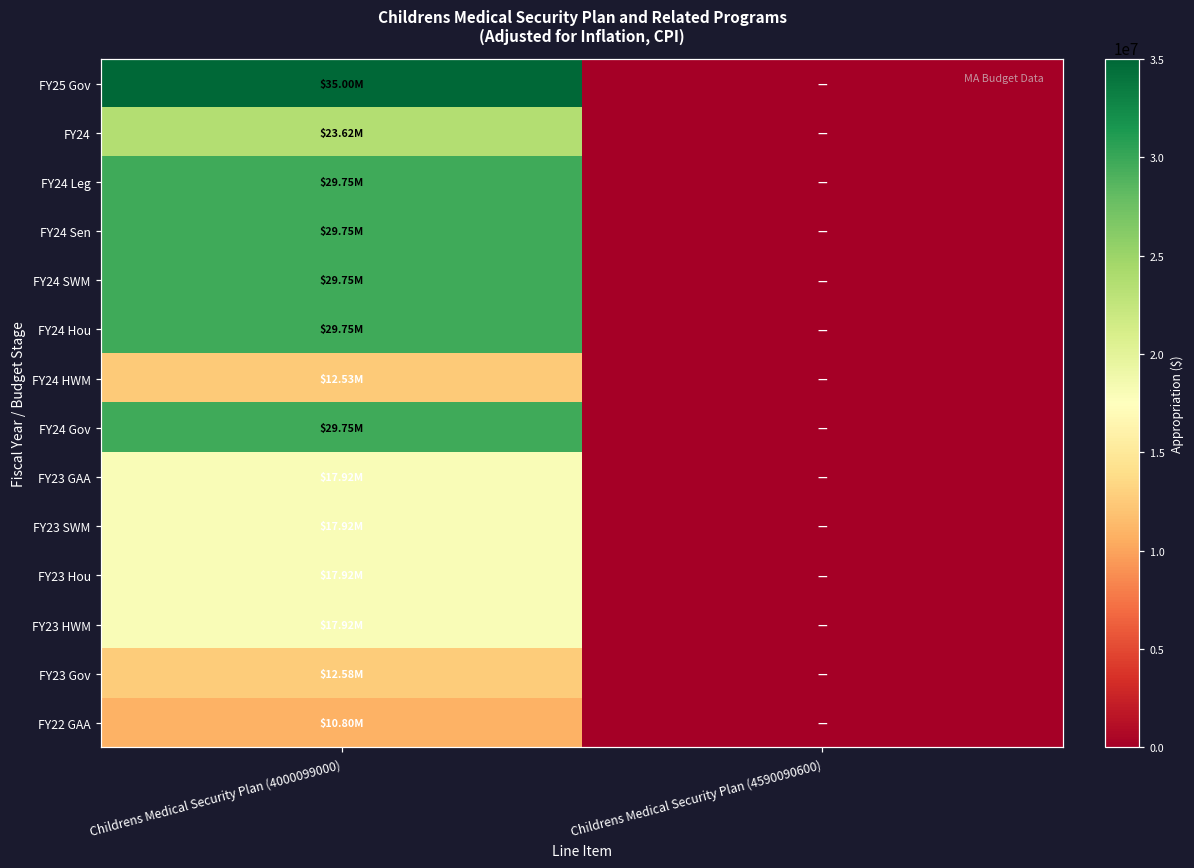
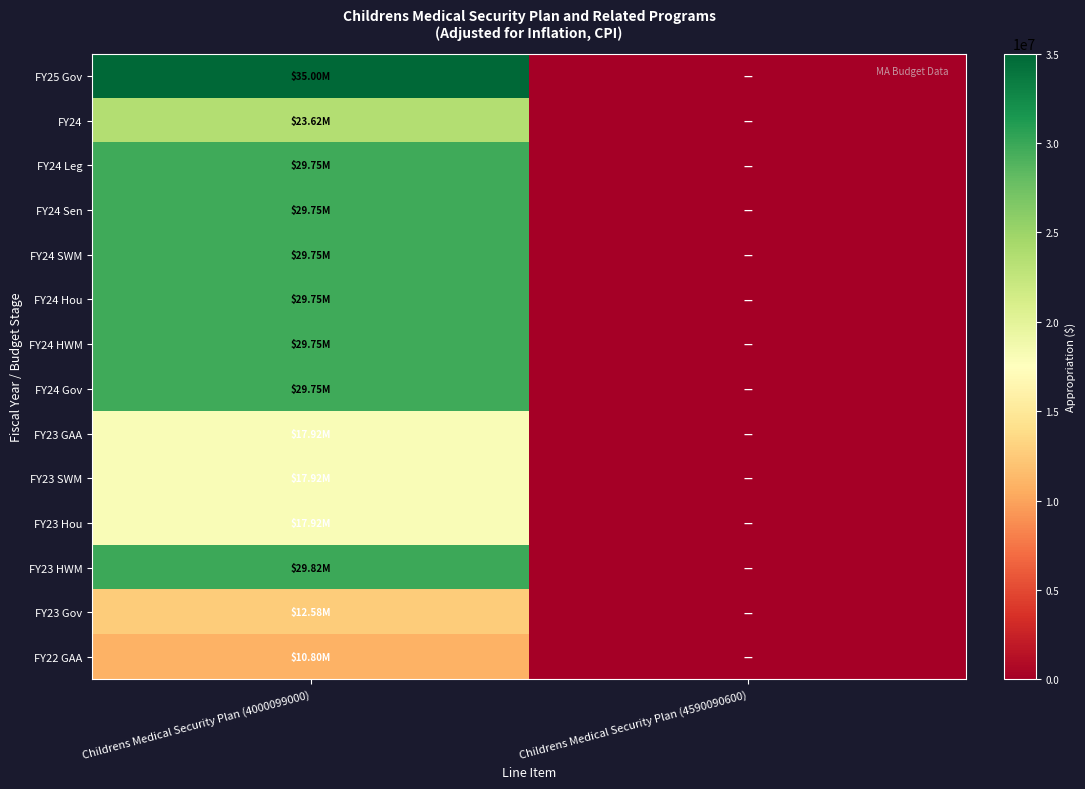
FY24 HWM, Childrens Medical Security Plan (4000099000): $12.53M -> $29.75M
FY23 HWM, Childrens Medical Security Plan (4000099000): $17.92M -> $29.82M
